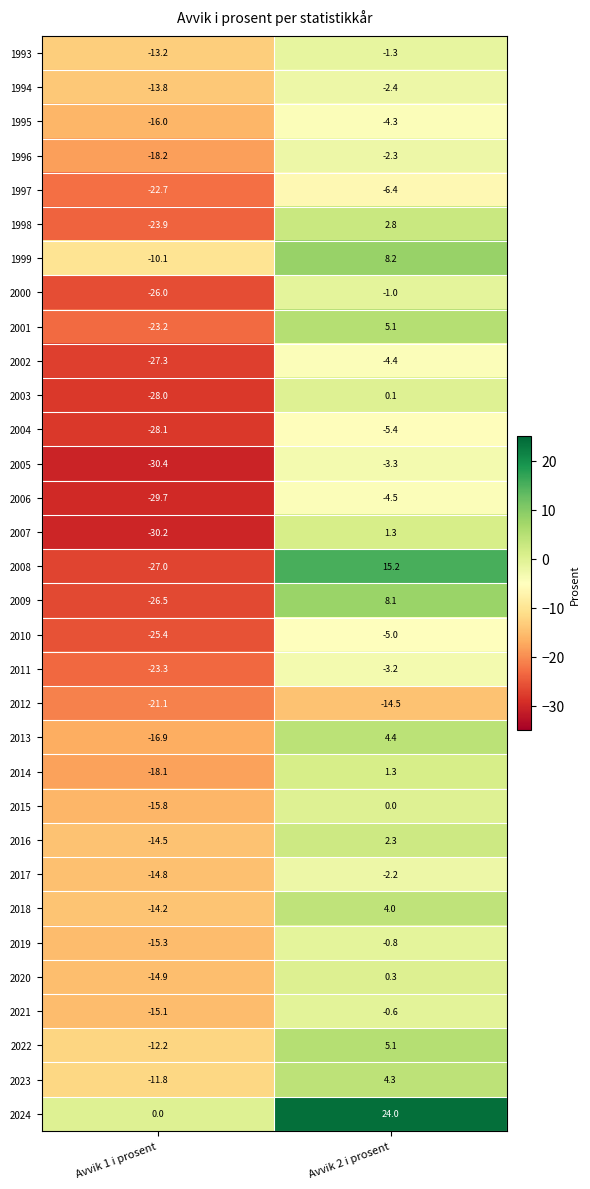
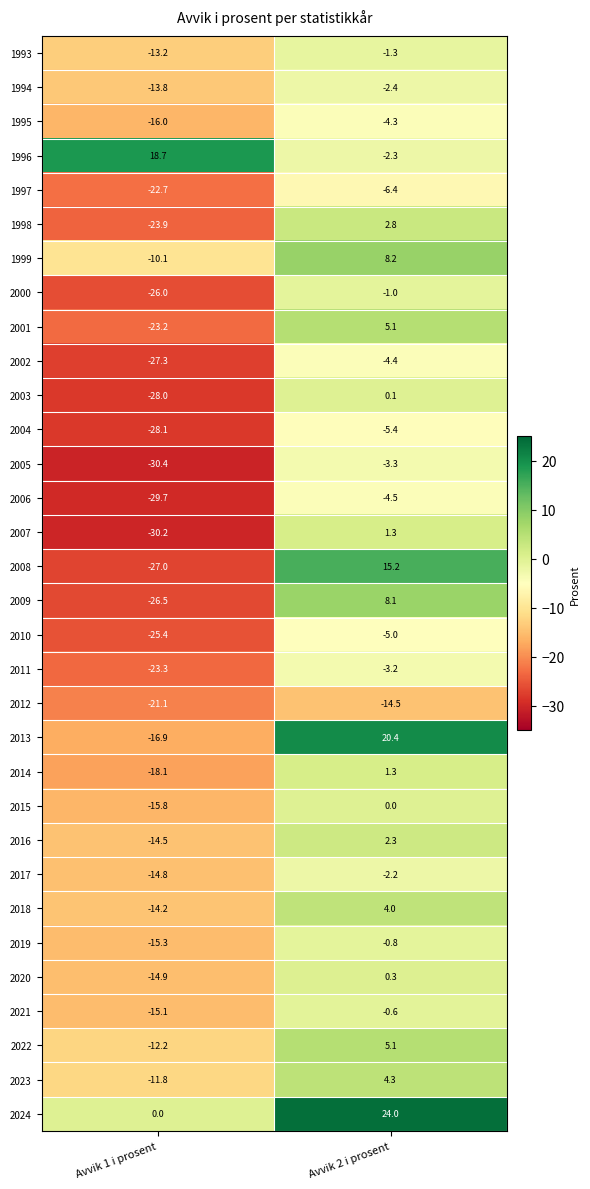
1996, Avvik 1 i prosent: -18.2 -> 18.7
2013, Avvik 2 i prosent: 4.4 -> 20.4
